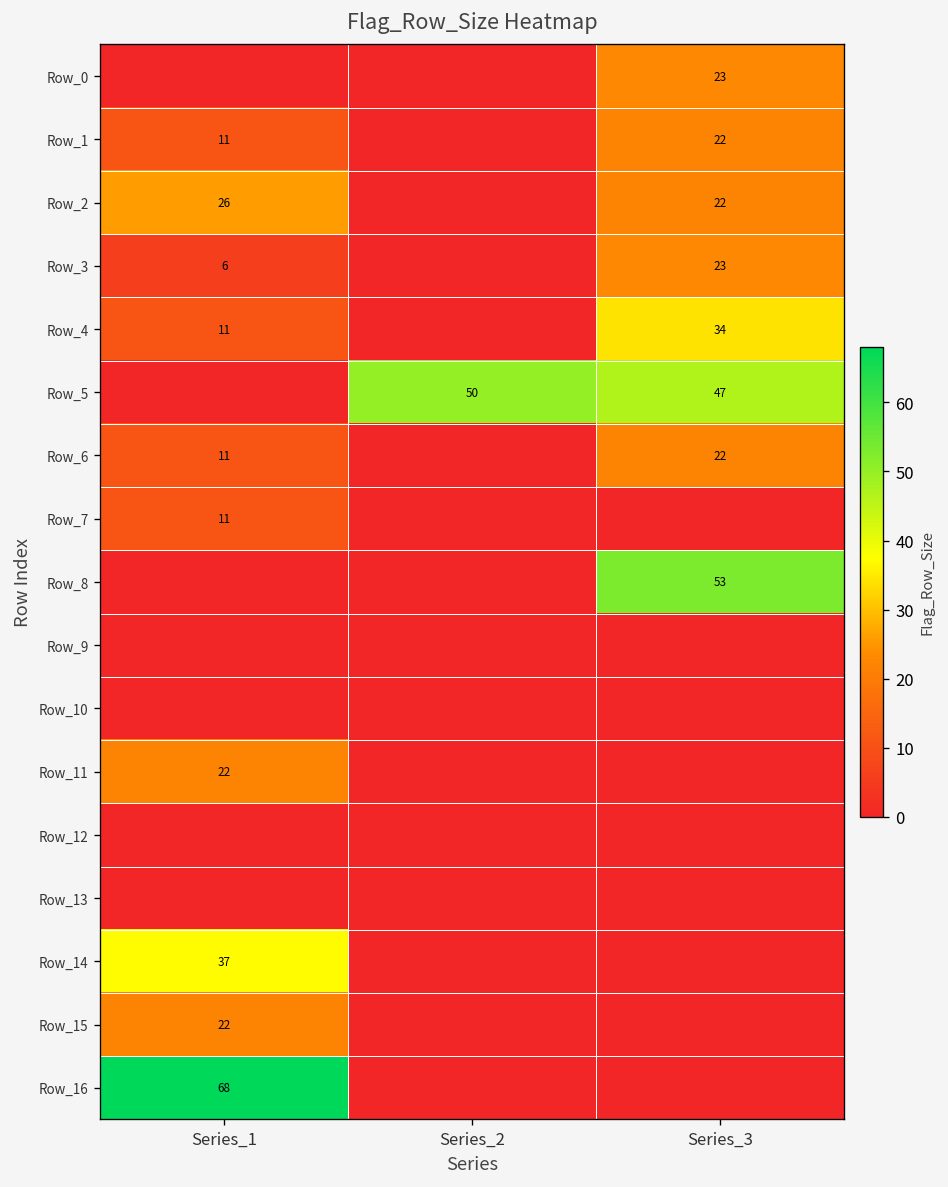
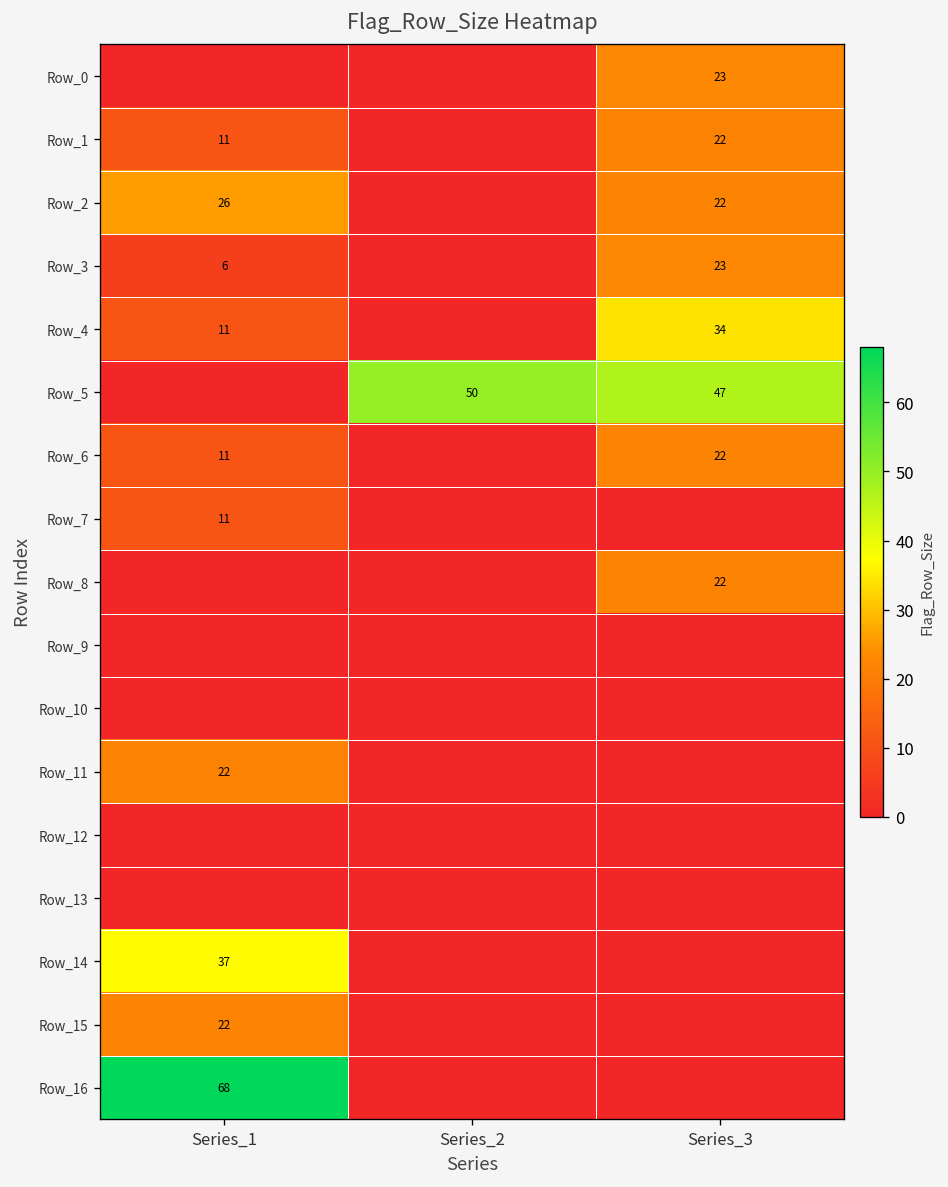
Row_8, Series_3: 53 -> 22
